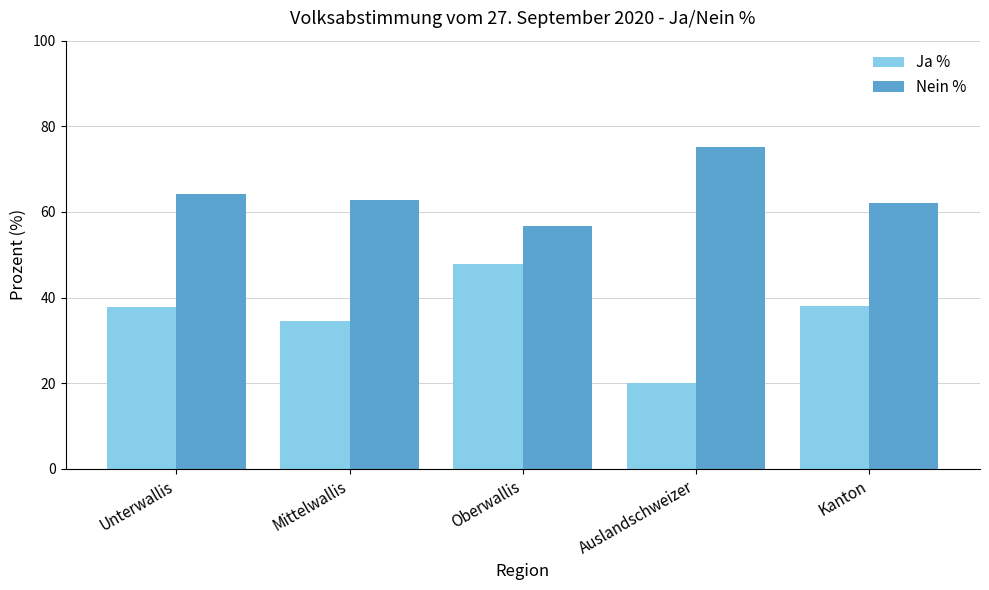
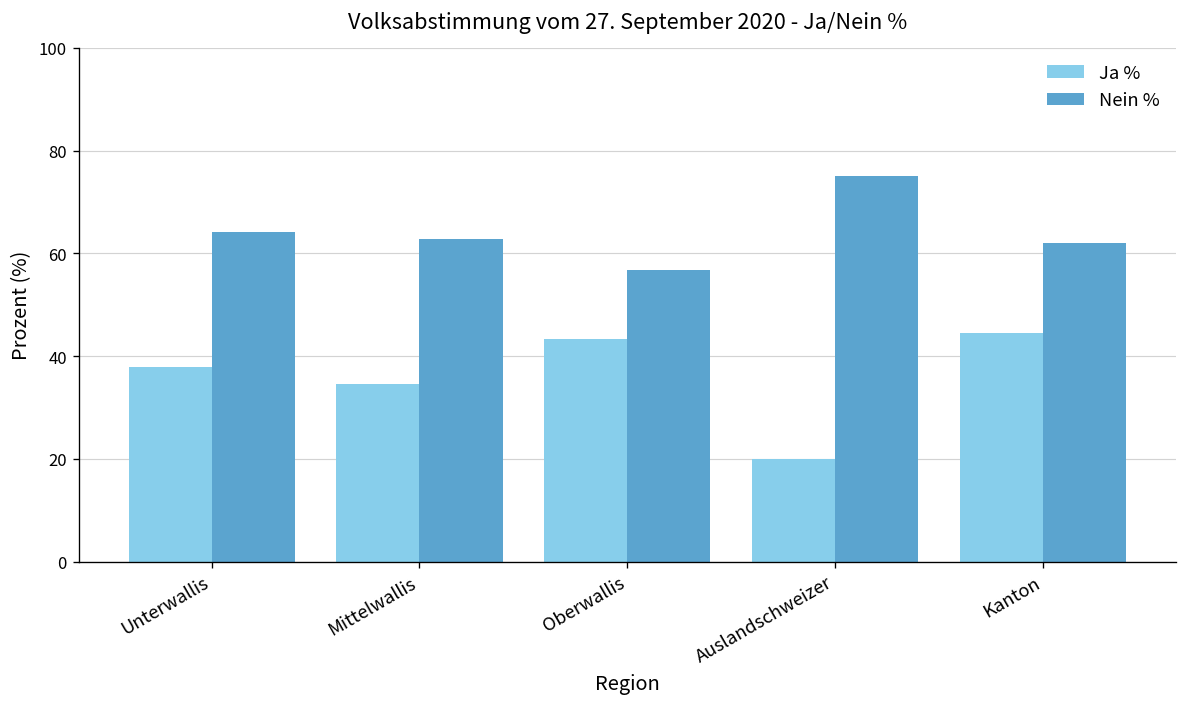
Ja %, Oberwallis: 48 -> 43
Ja %, Kanton: 38 -> 45
